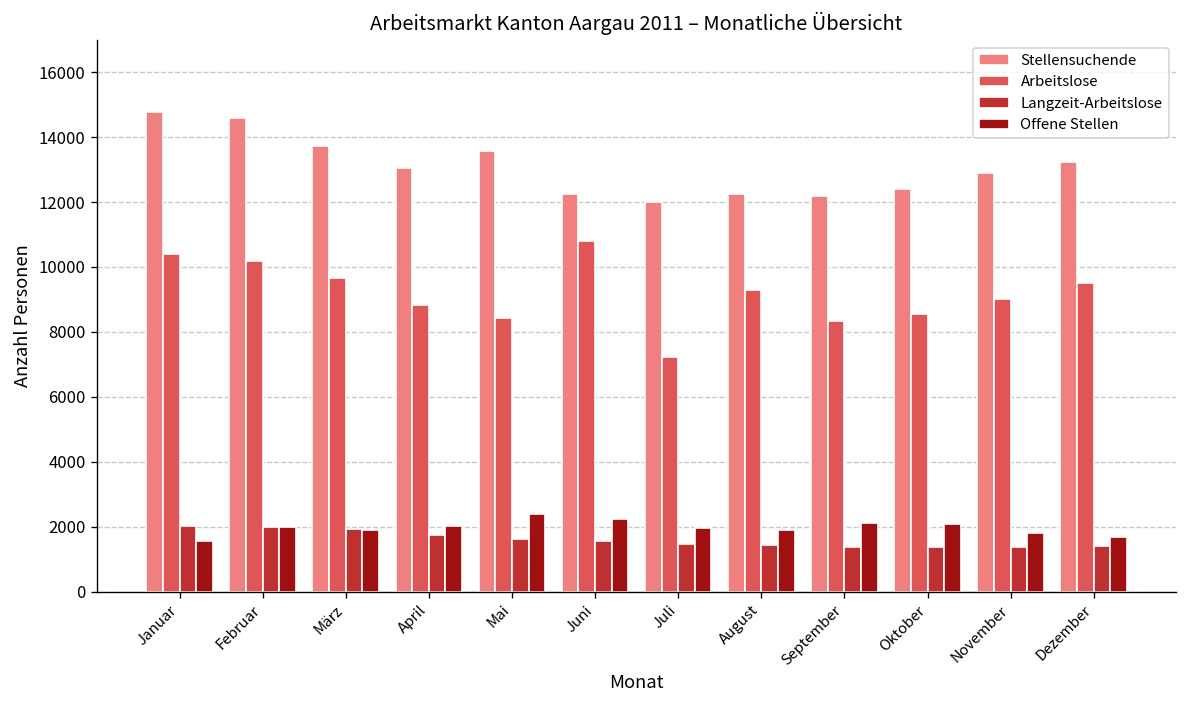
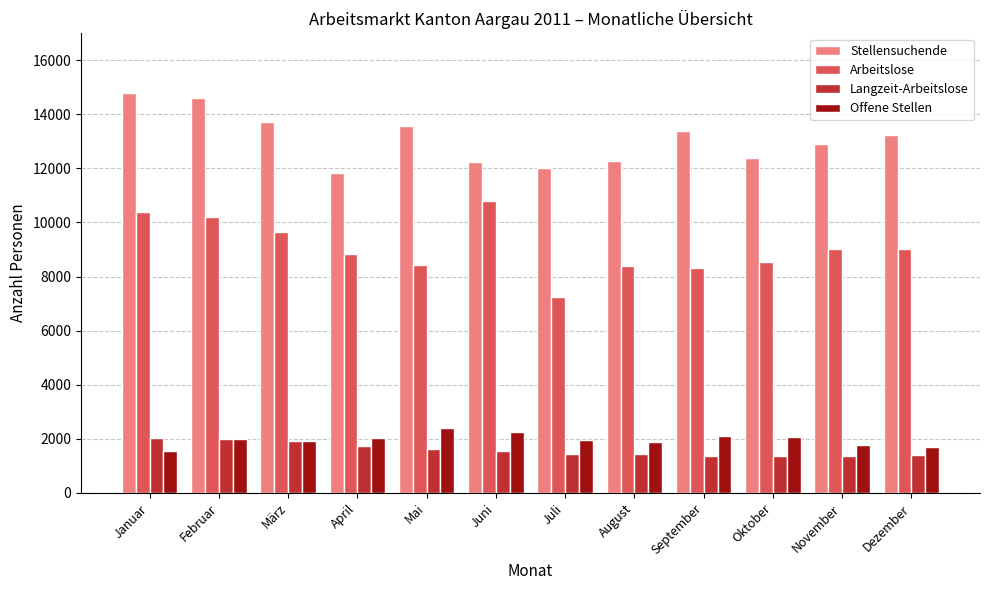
Stellensuchende, April: 13000 -> 11800
Arbeitslose, August: 9300 -> 8400
Stellensuchende, September: 12200 -> 13400
Arbeitslose, Dezember: 9500 -> 9000
